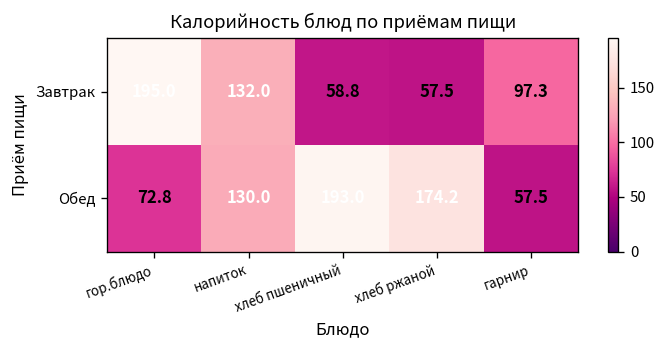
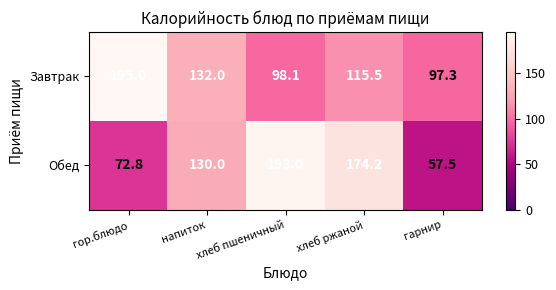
Завтрак, хлеб пшеничный: 58.8 -> 98.1
Завтрак, хлеб ржаной: 57.5 -> 115.5
